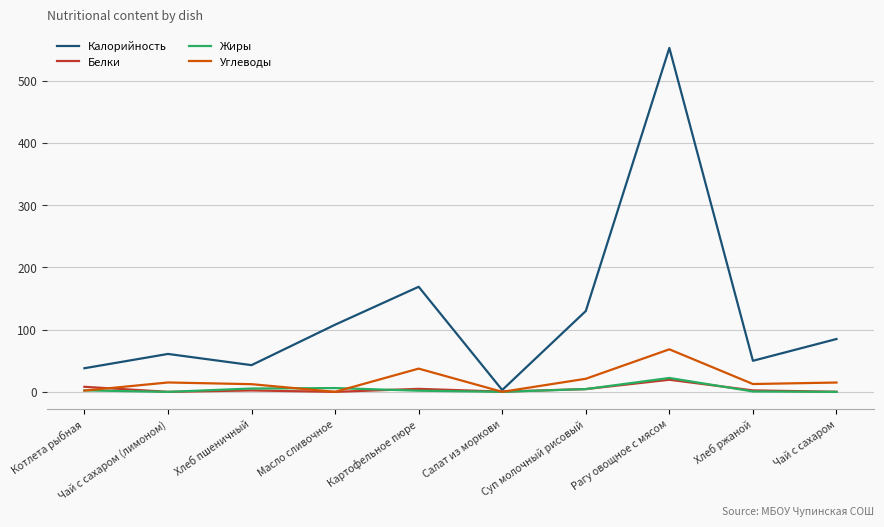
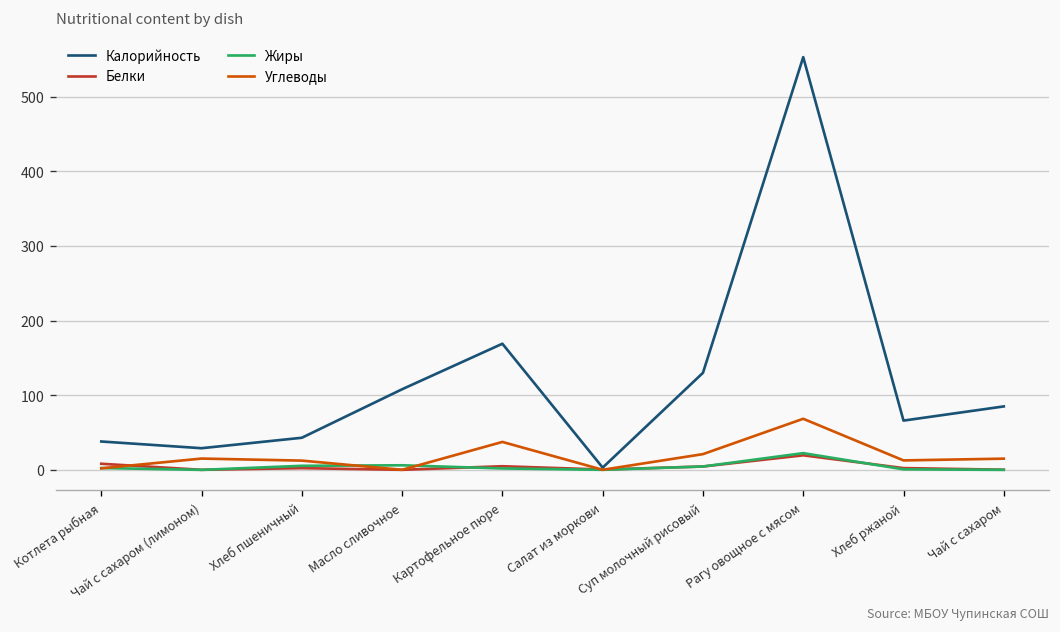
Калорийность, Чай с сахаром (лимоном): 60 -> 30
Калорийность, Хлеб ржаной: 50 -> 70
